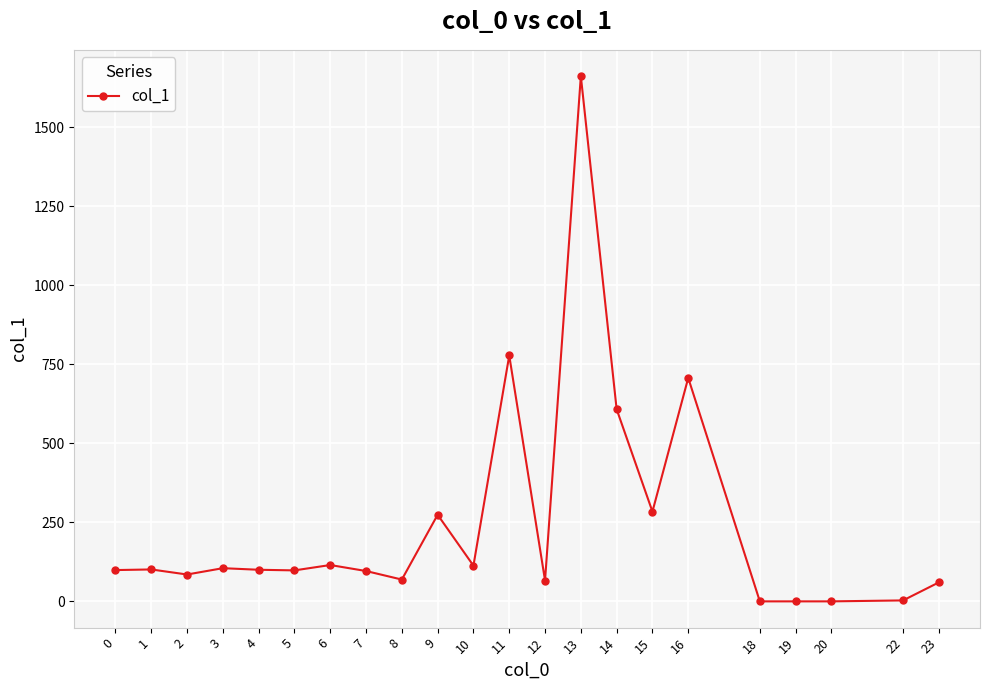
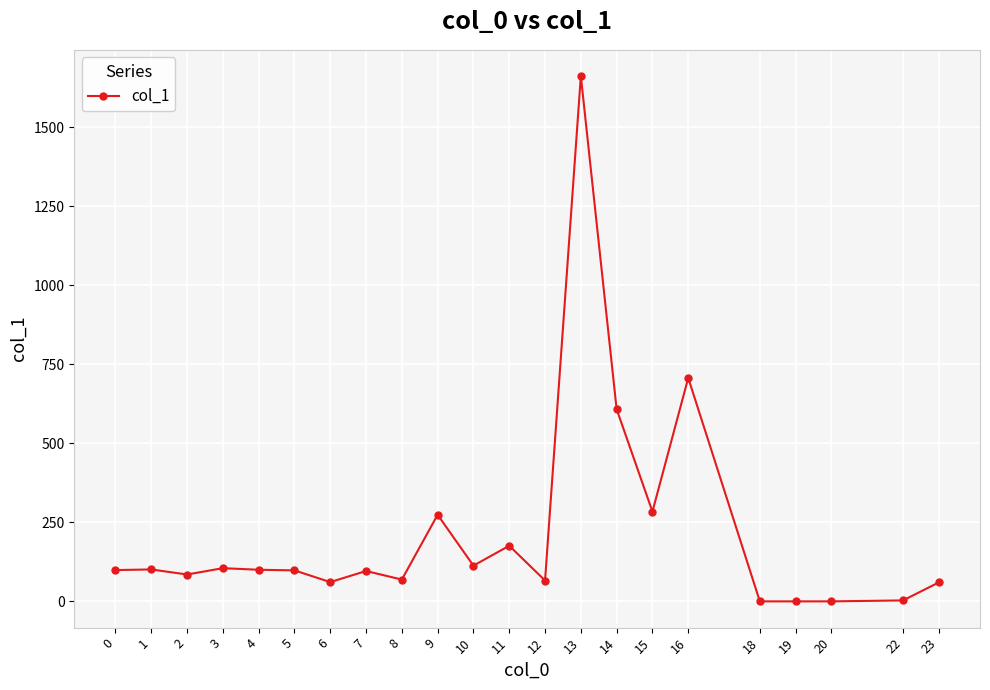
6: 120 -> 60
11: 780 -> 180
